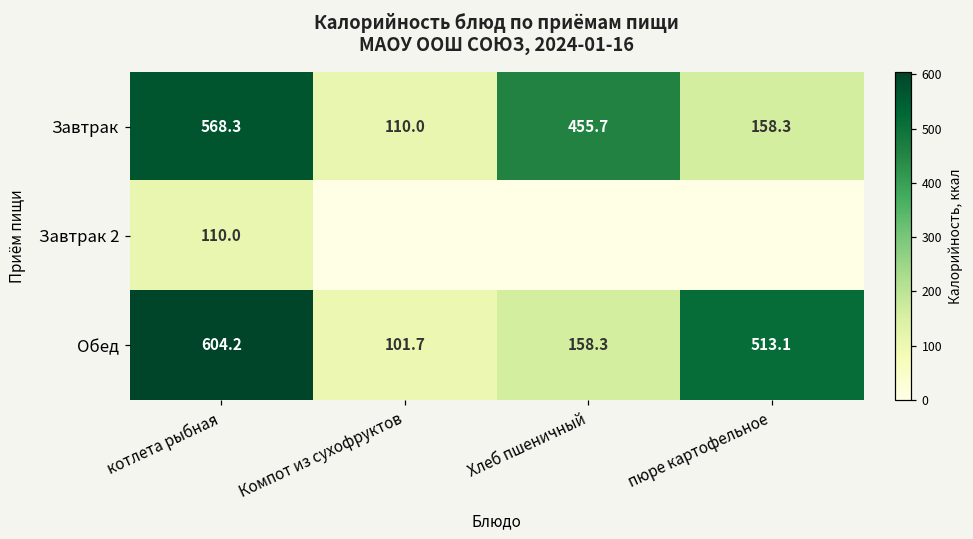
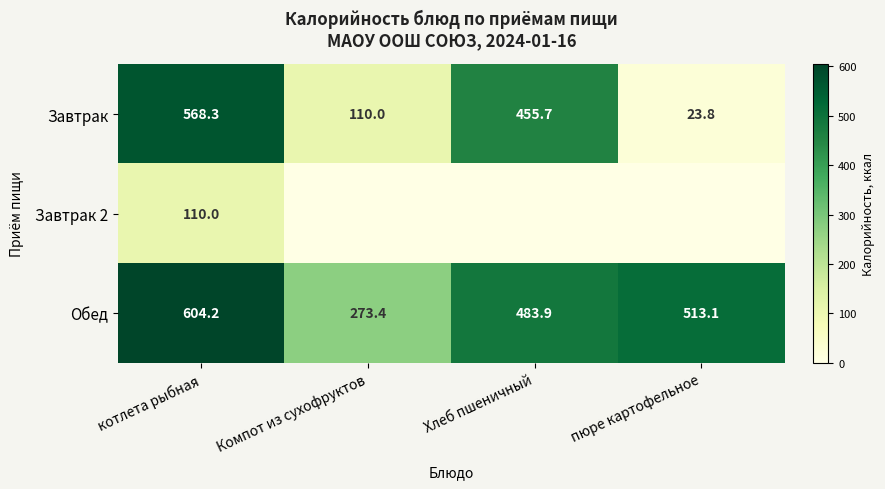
Завтрак, пюре картофельное: 158.3 -> 23.8
Обед, Компот из сухофруктов: 101.7 -> 273.4
Обед, Хлеб пшеничный: 158.3 -> 483.9
